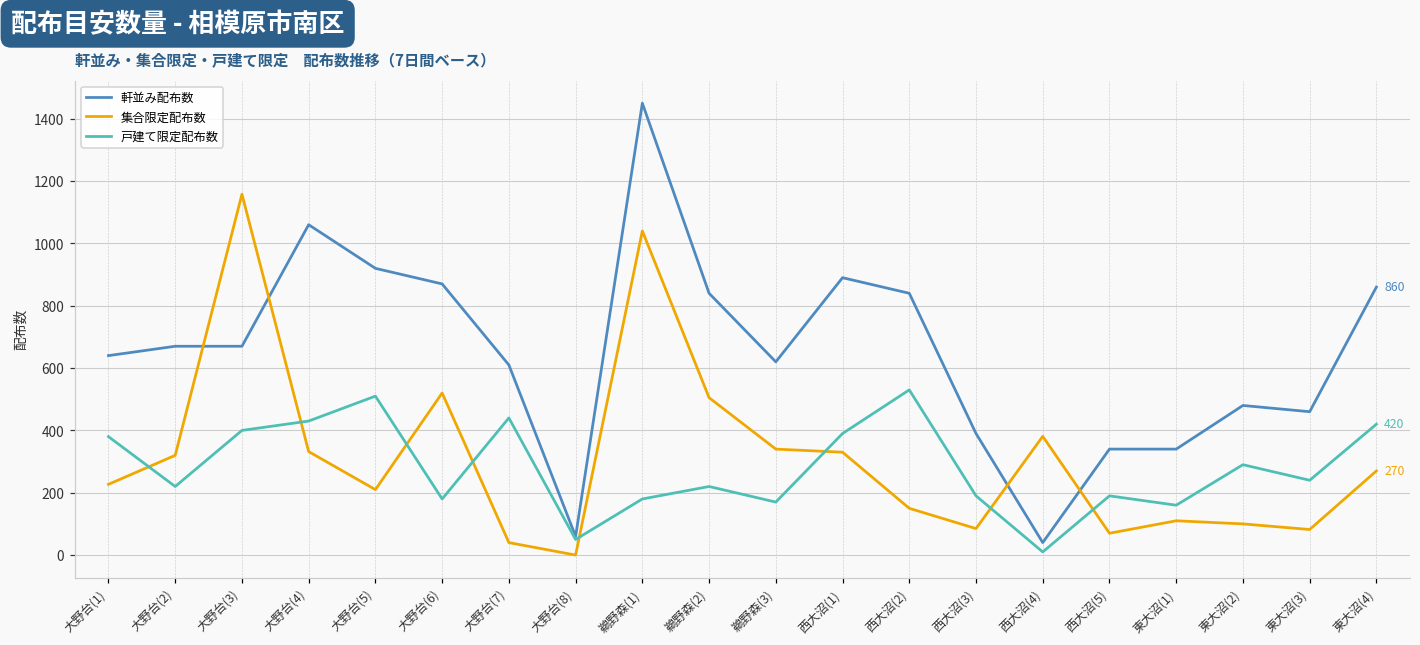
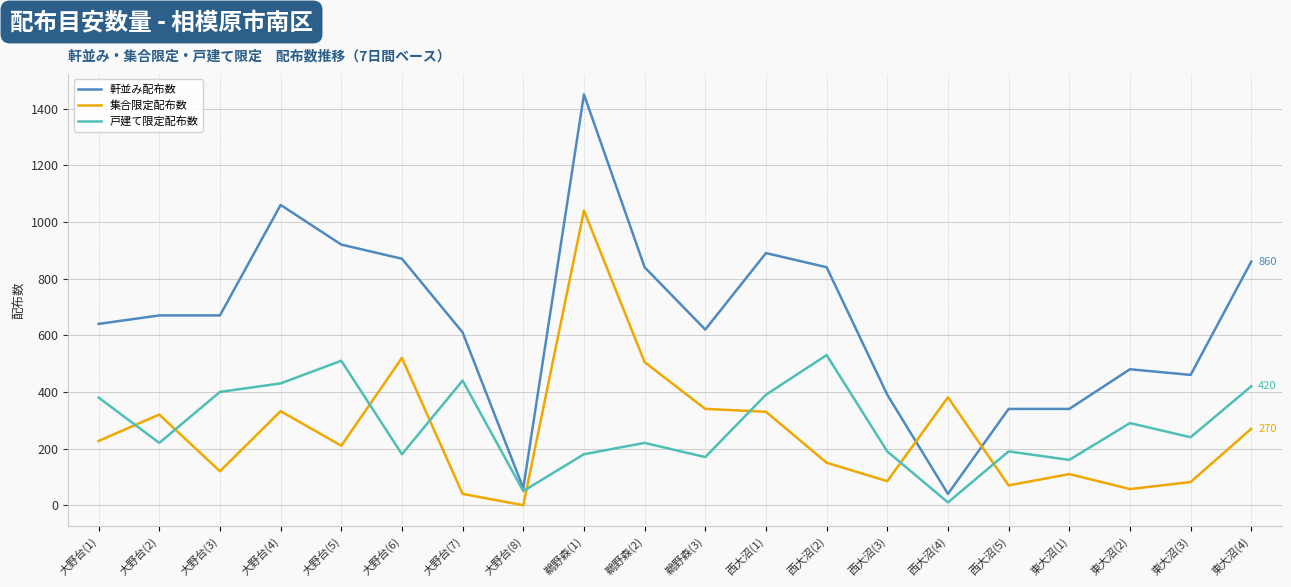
集合限定配布数, 大野台(3): 1160 -> 120
集合限定配布数, 東大沼(2): 100 -> 60
